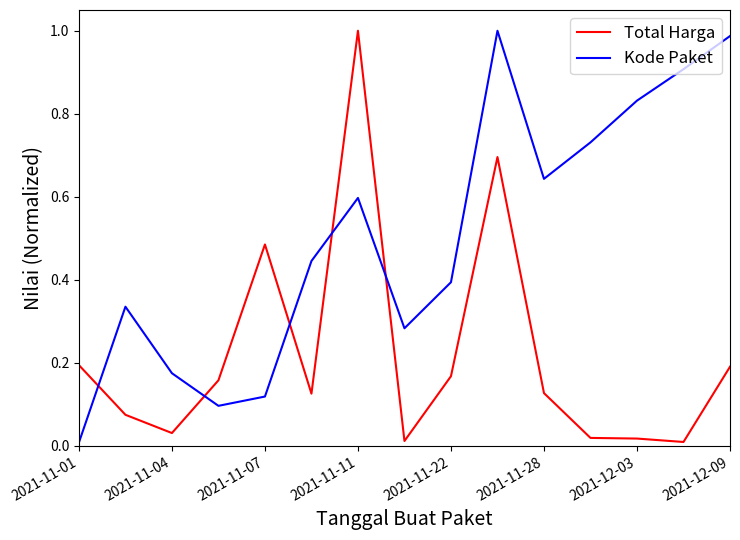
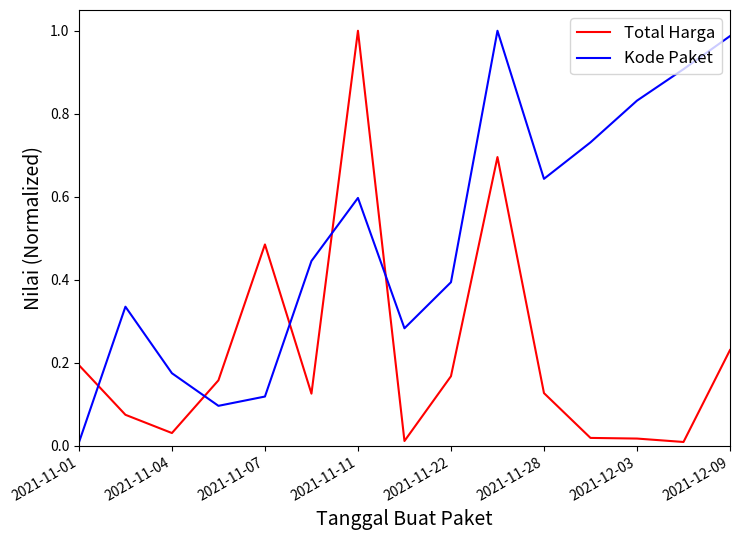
Total Harga, 2021-12-09: 0.19 -> 0.23
